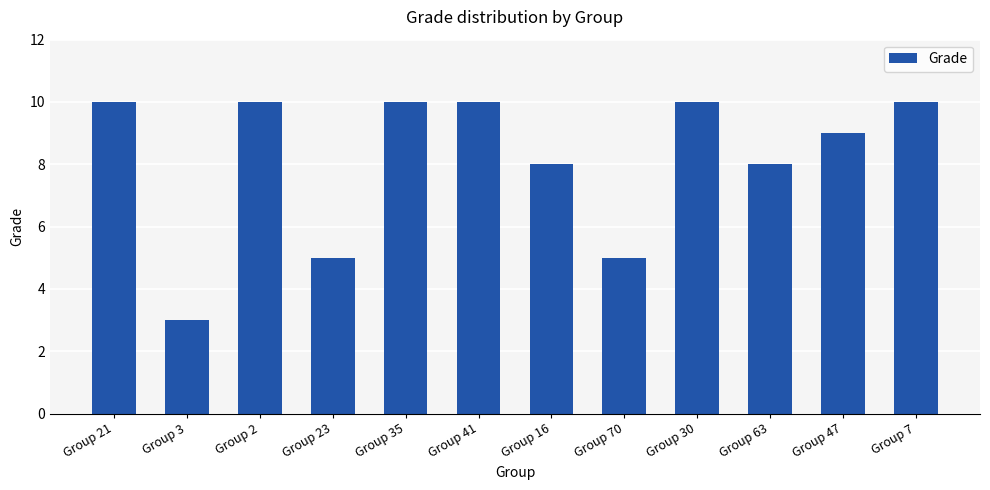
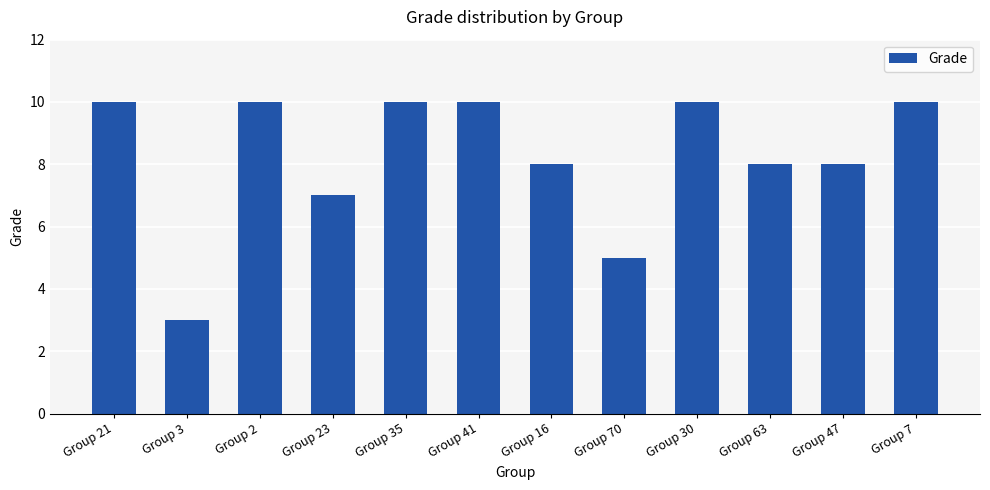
Group 23: 5 -> 7
Group 47: 9 -> 8
